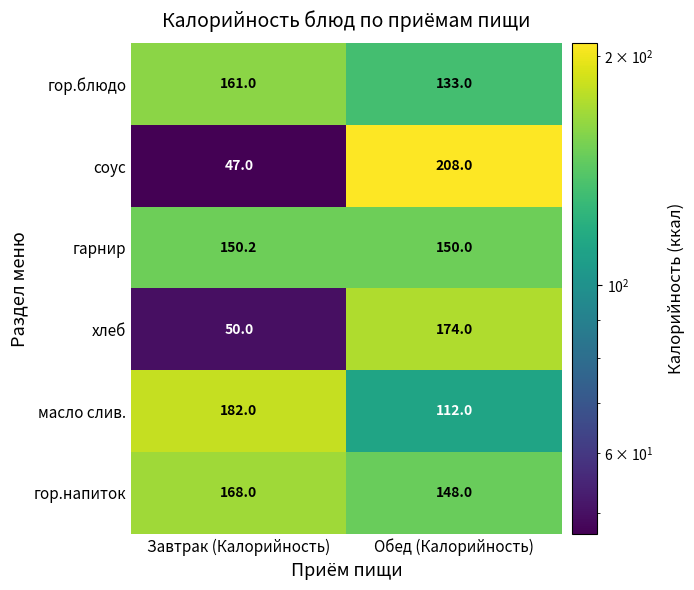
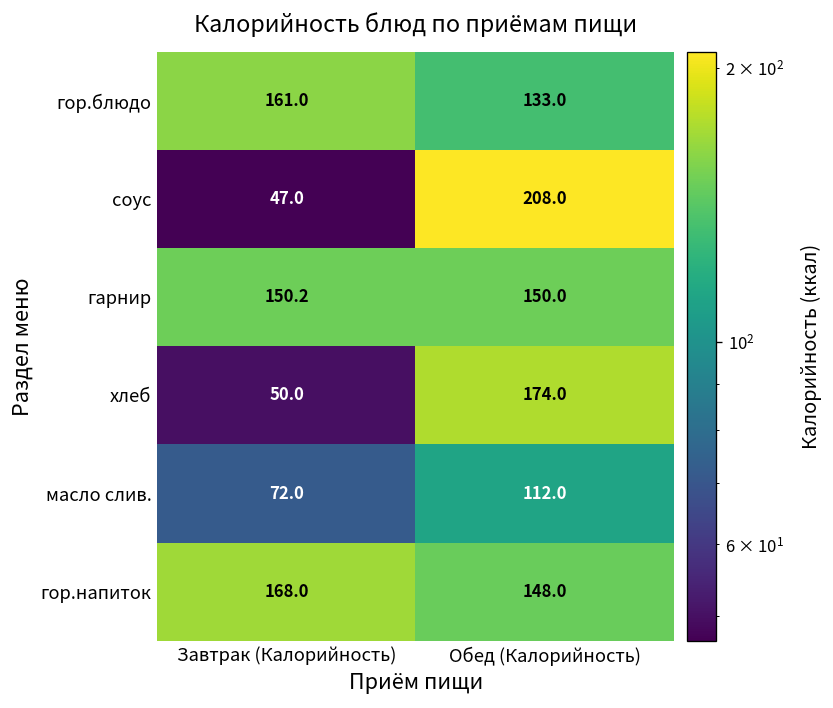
масло слив., Завтрак (Калорийность): 182.0 -> 72.0
